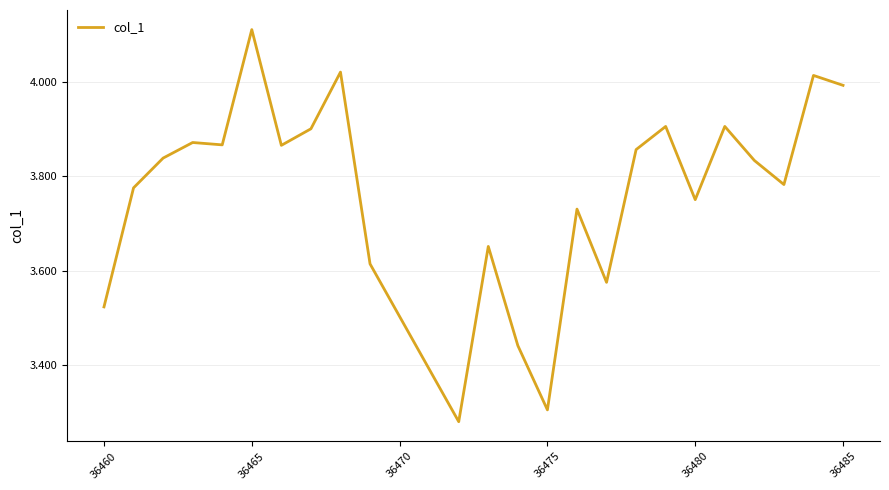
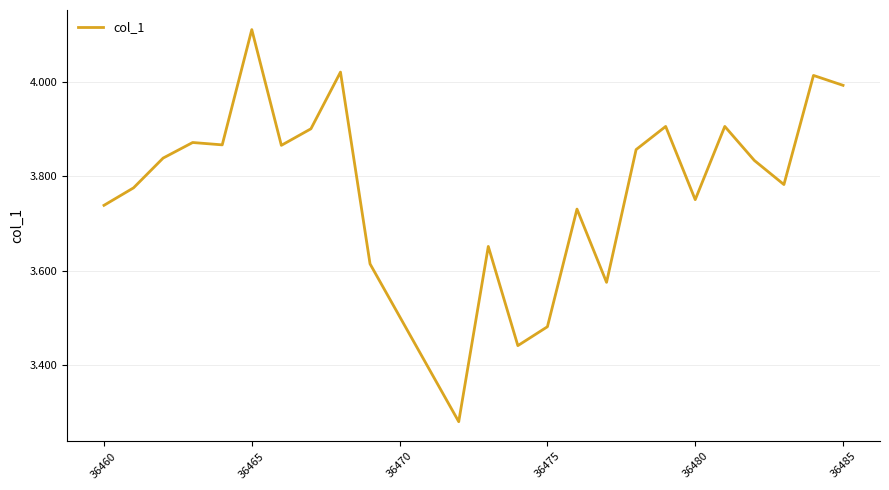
36460: 3.52 -> 3.74
36475: 3.31 -> 3.48
